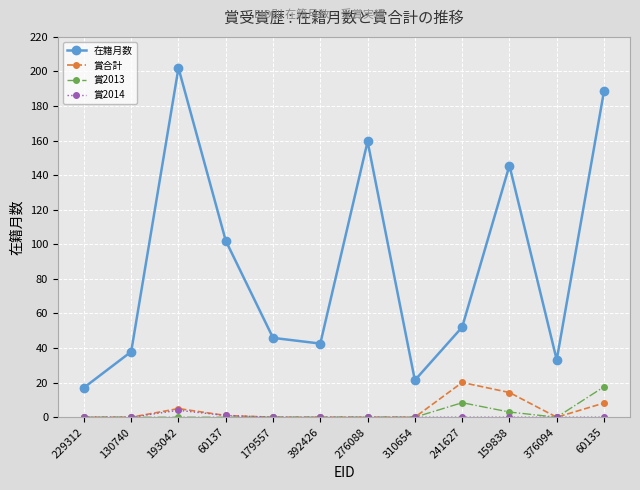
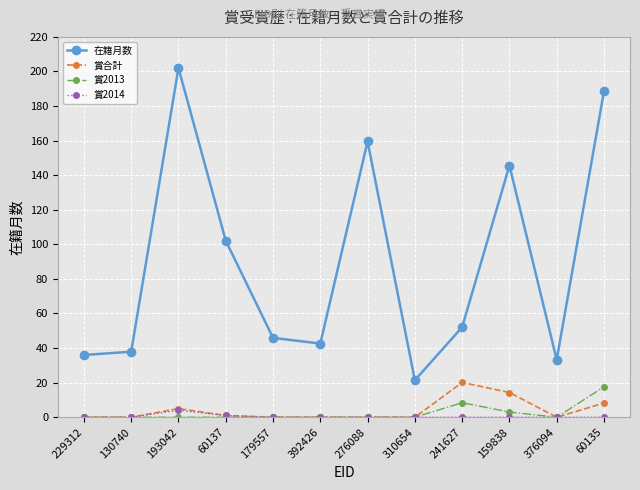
在籍月数, 229312: 17 -> 36
